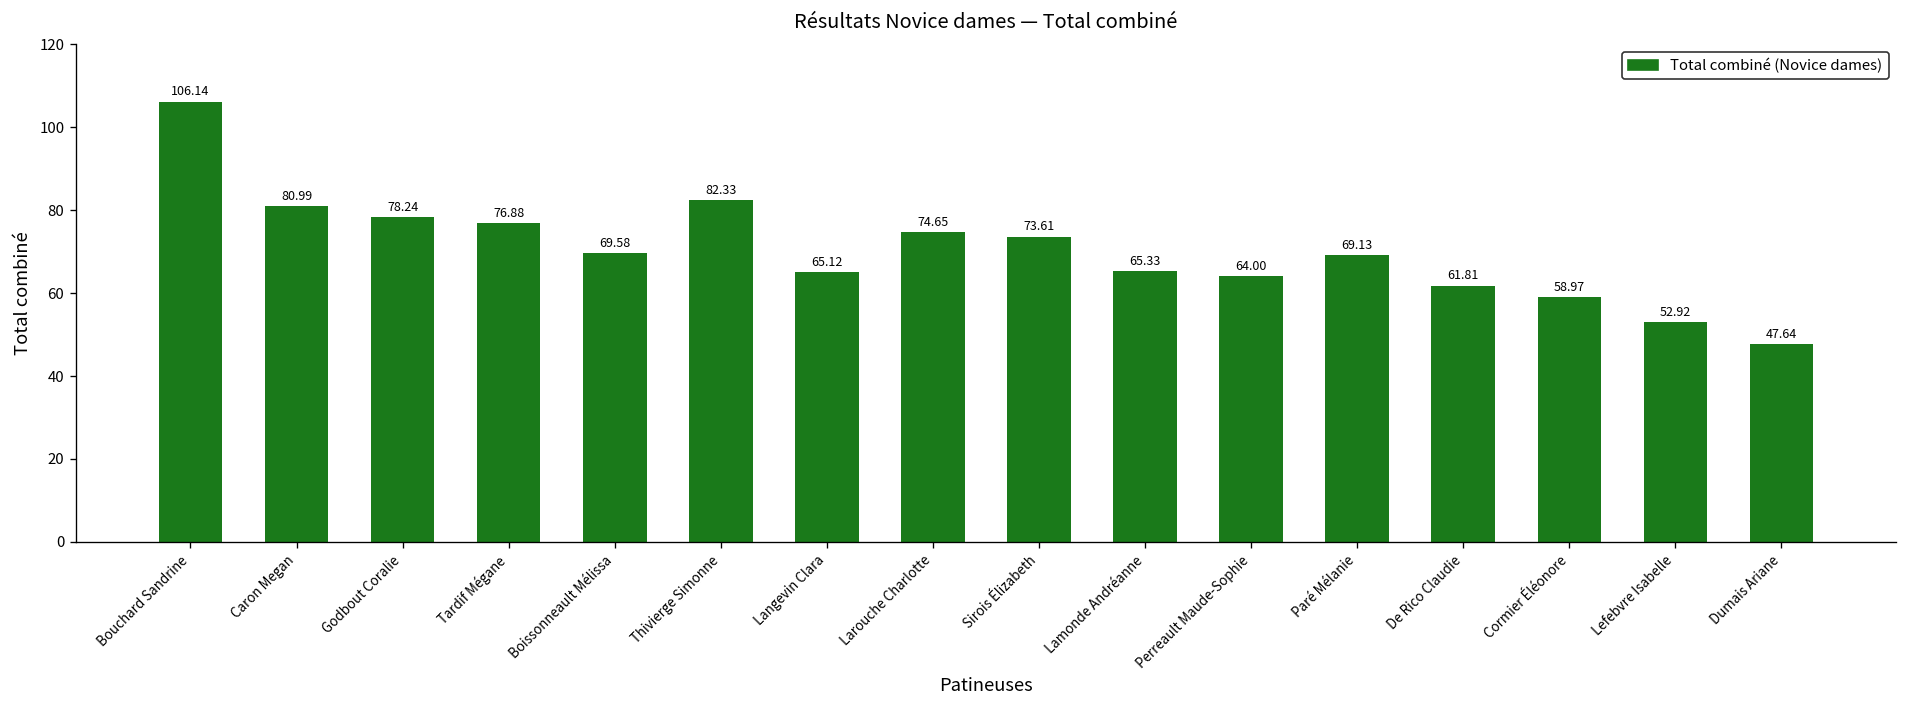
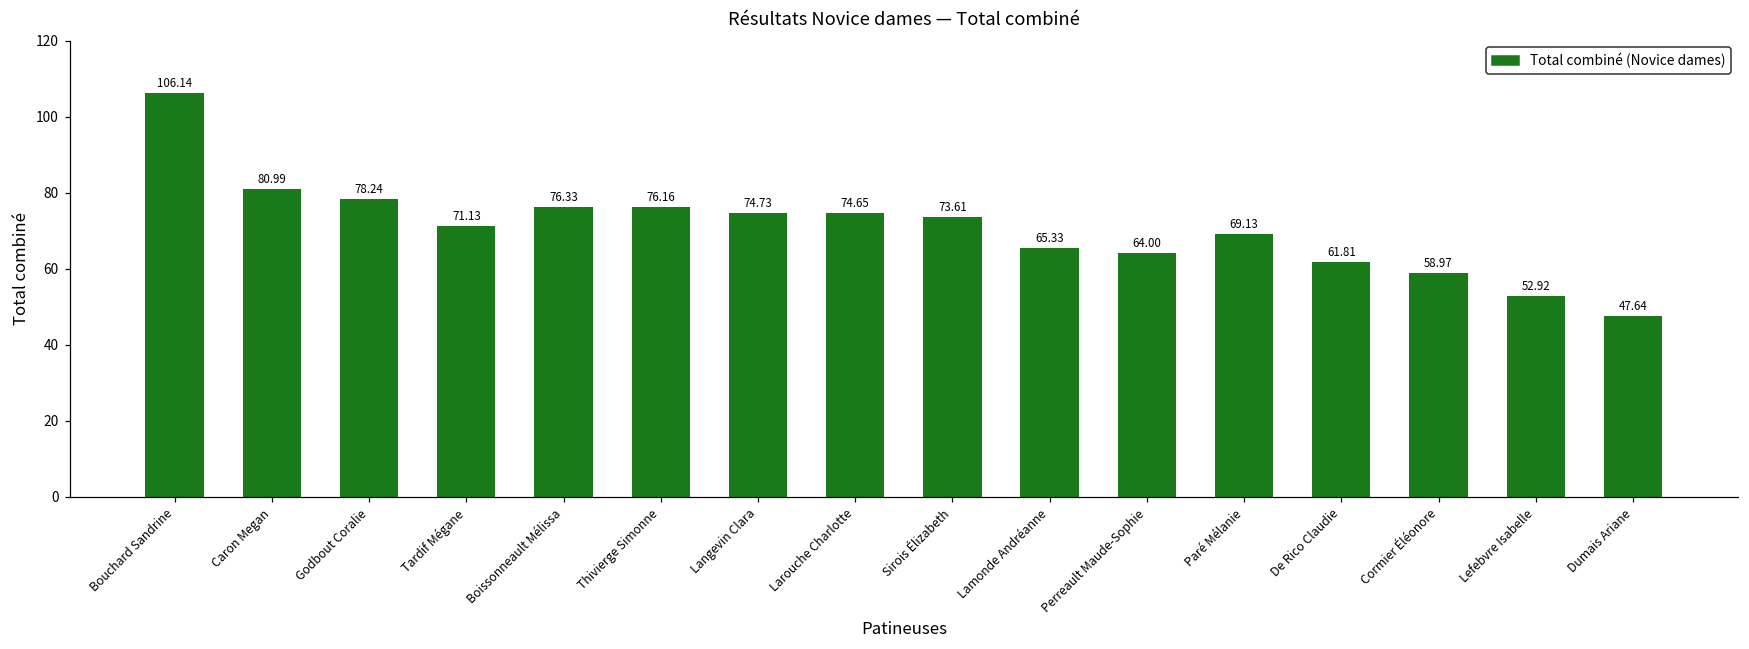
Tardif Mégane: 76.88 -> 71.13
Boissonneault Mélissa: 69.58 -> 76.33
Thivierge Simonne: 82.33 -> 76.16
Langevin Clara: 65.12 -> 74.73
